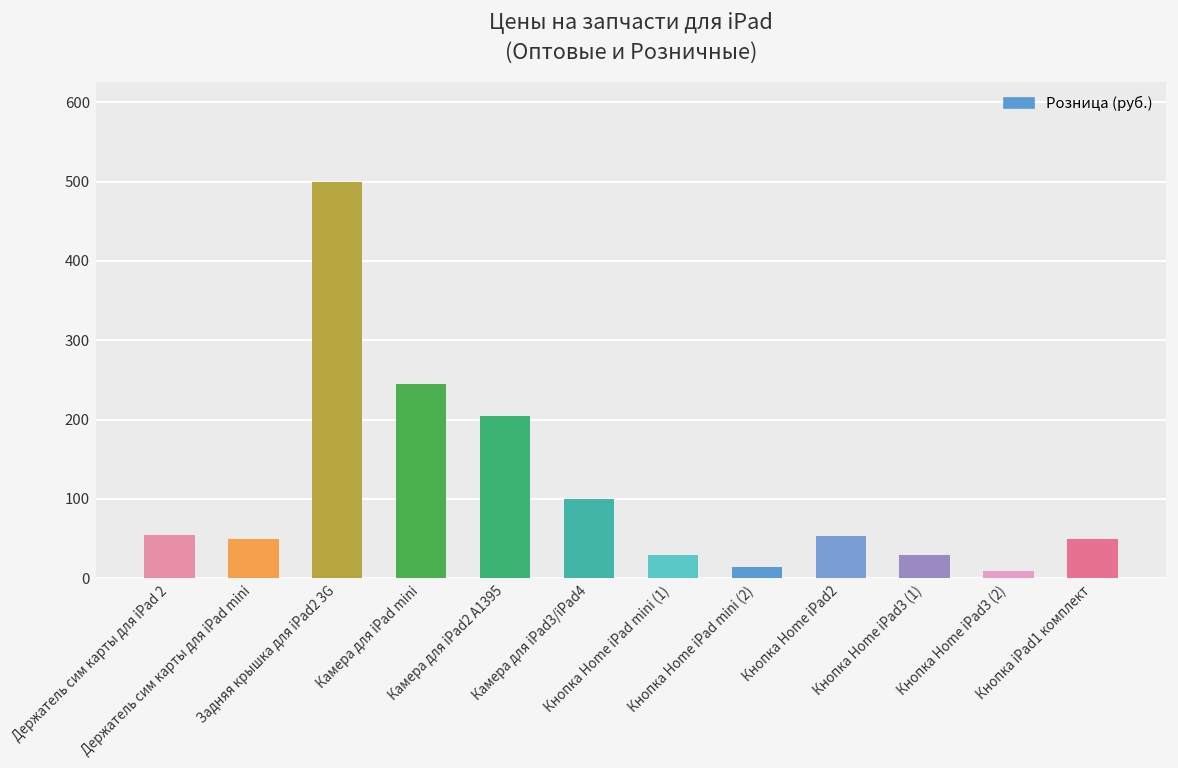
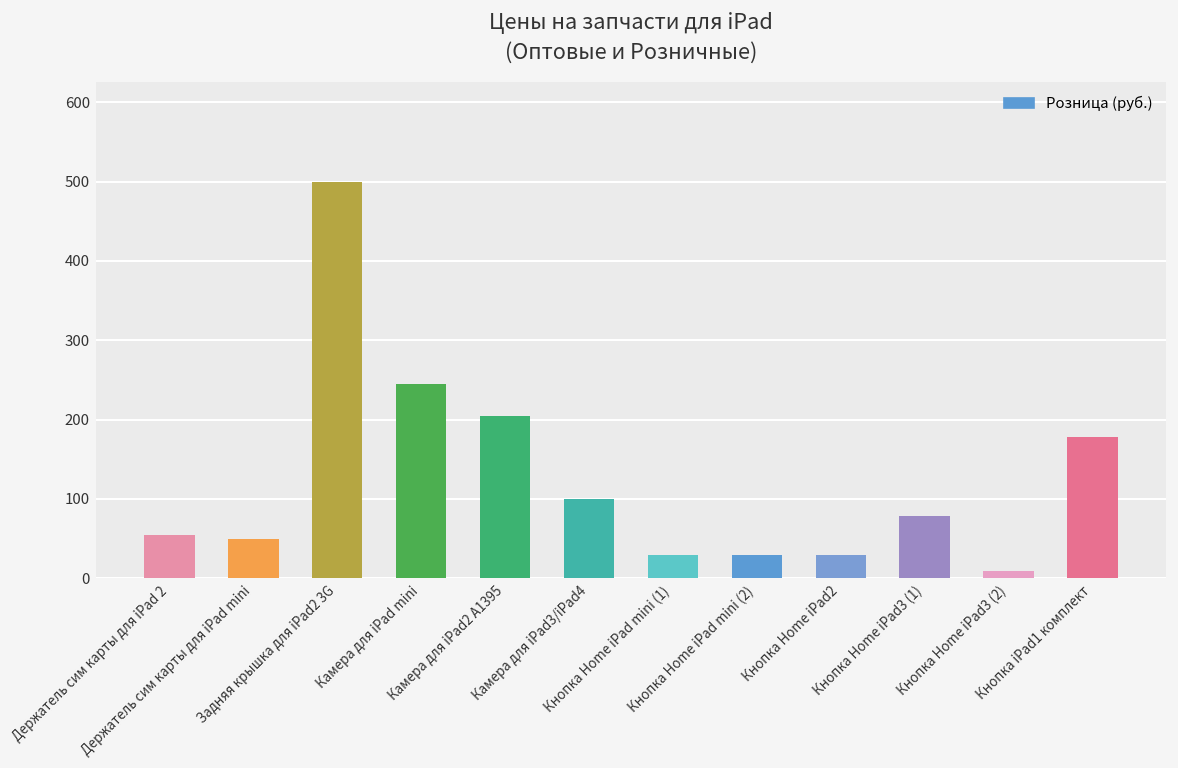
Кнопка Home iPad mini (2): 10 -> 30
Кнопка Home iPad2: 50 -> 30
Кнопка Home iPad3 (1): 30 -> 80
Кнопка iPad1 комплект: 50 -> 180
